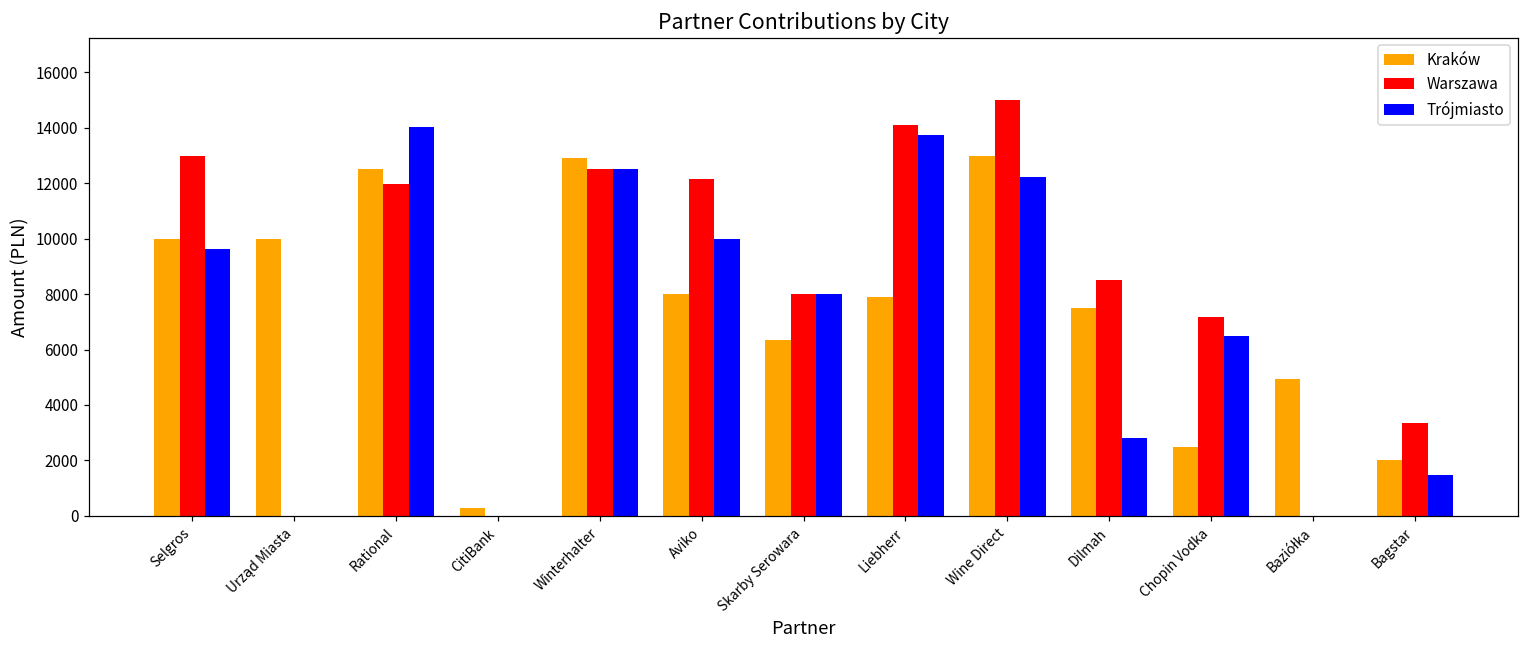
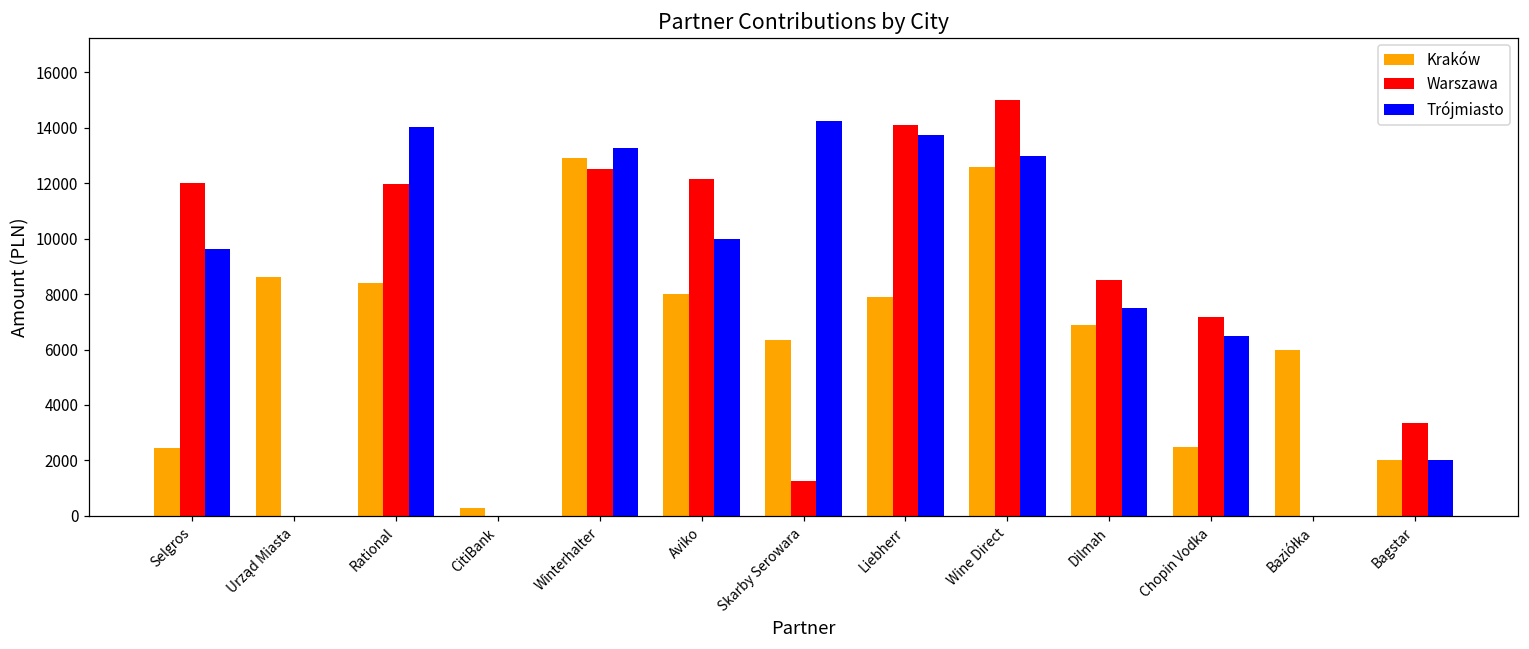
Kraków, Selgros: 10000 -> 2400
Warszawa, Selgros: 13000 -> 12000
Kraków, Urząd Miasta: 10000 -> 8600
Kraków, Rational: 12500 -> 8400
Trójmiasto, Winterhalter: 12500 -> 13300
Warszawa, Skarby Serowara: 8000 -> 1300
Trójmiasto, Skarby Serowara: 8000 -> 14200
Kraków, Wine Direct: 13000 -> 12600
Trójmiasto, Wine Direct: 12200 -> 13000
Kraków, Dilmah: 7500 -> 6900
Trójmiasto, Dilmah: 2800 -> 7500
Kraków, Baziółka: 4900 -> 6000
Trójmiasto, Bagstar: 1500 -> 2000
